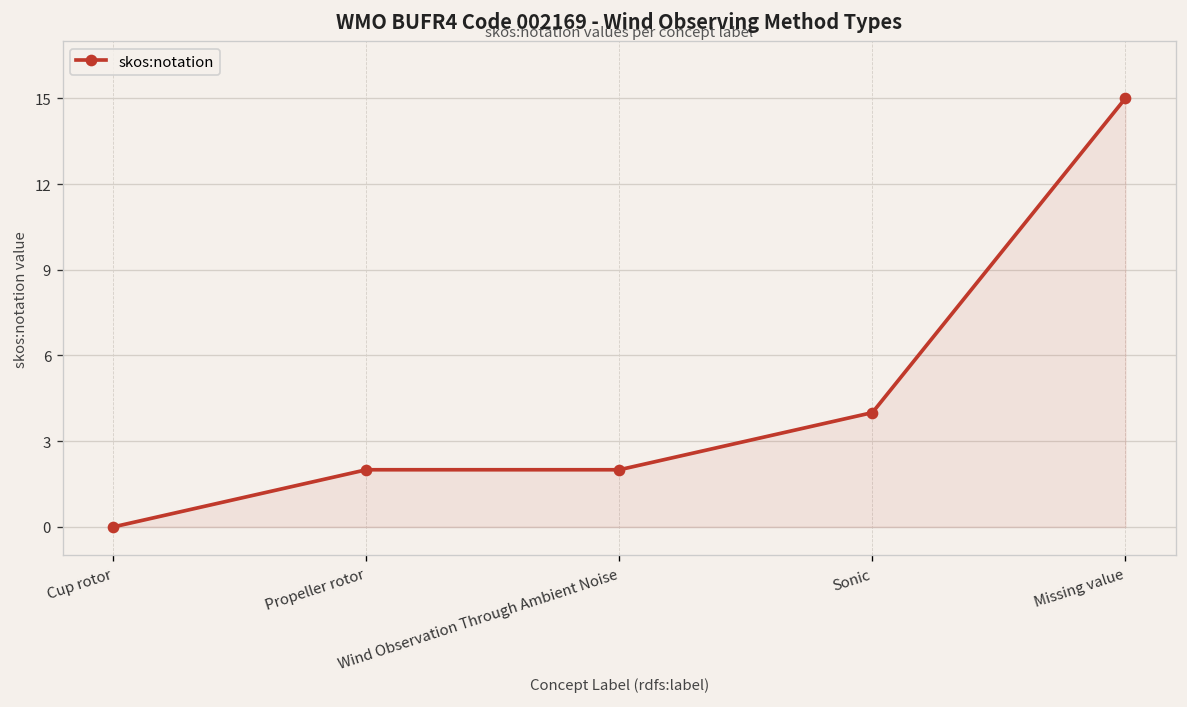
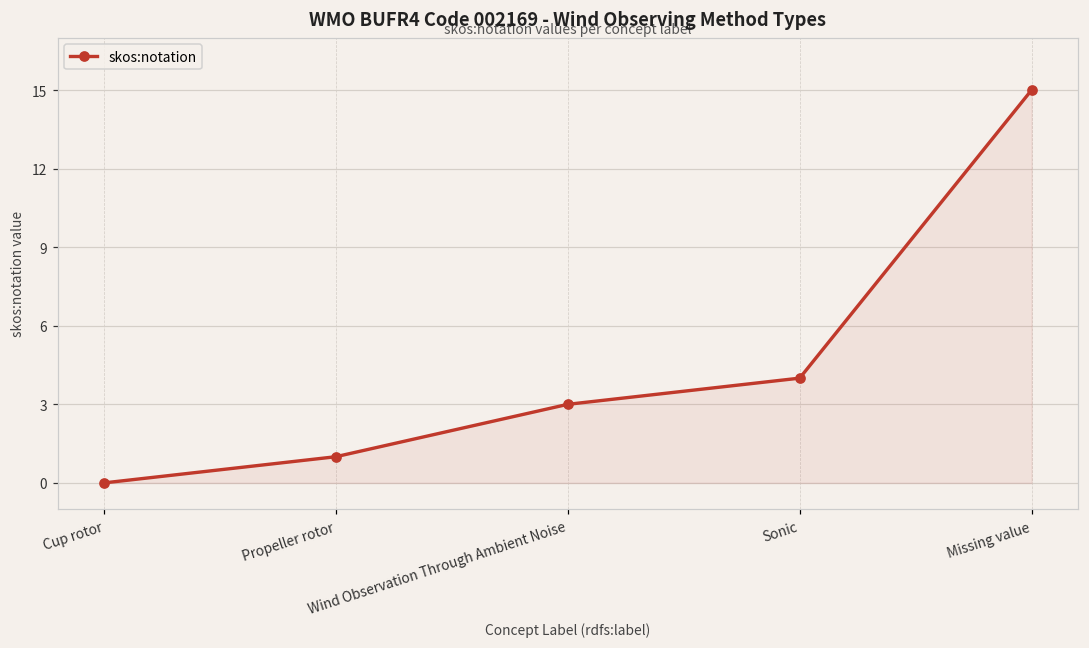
Propeller rotor: 2 -> 1
Wind Observation Through Ambient Noise: 2 -> 3
